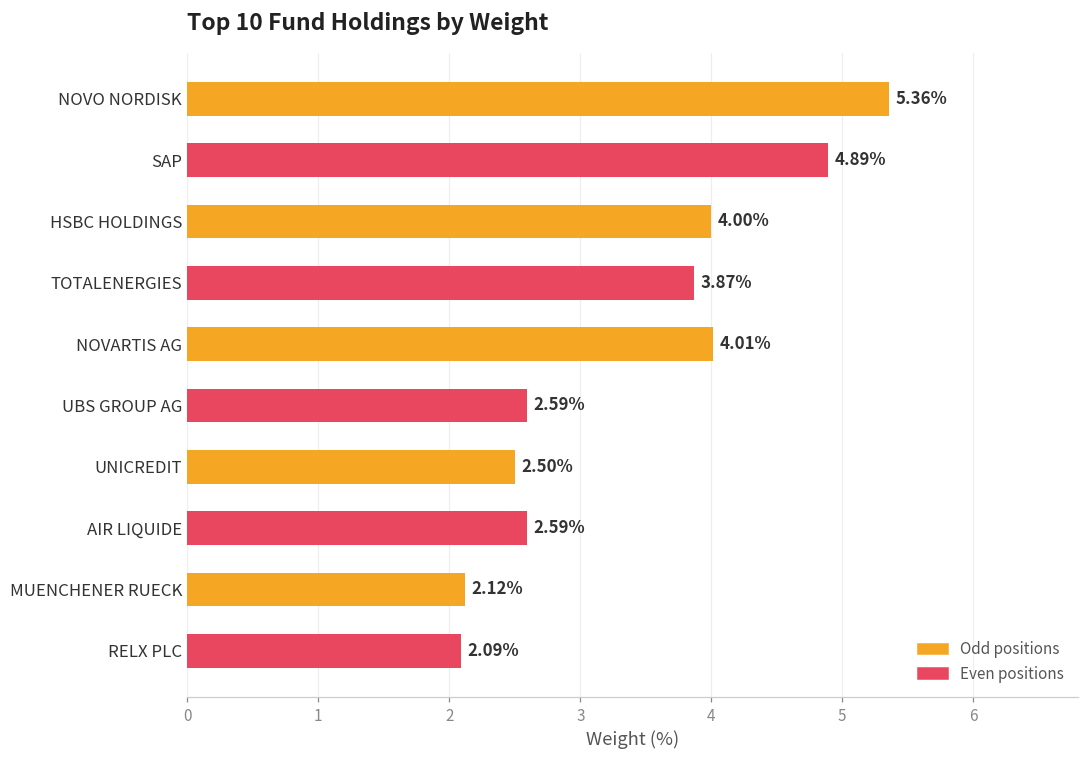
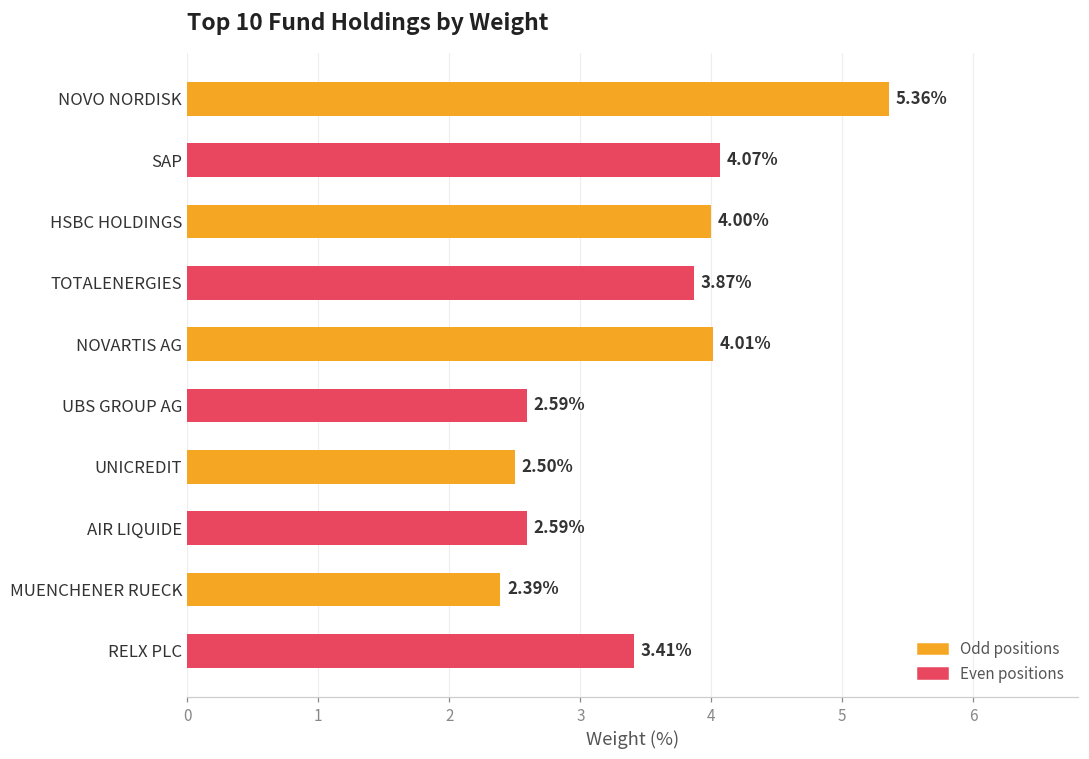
SAP: 4.89% -> 4.07%
MUENCHENER RUECK: 2.12% -> 2.39%
RELX PLC: 2.09% -> 3.41%
